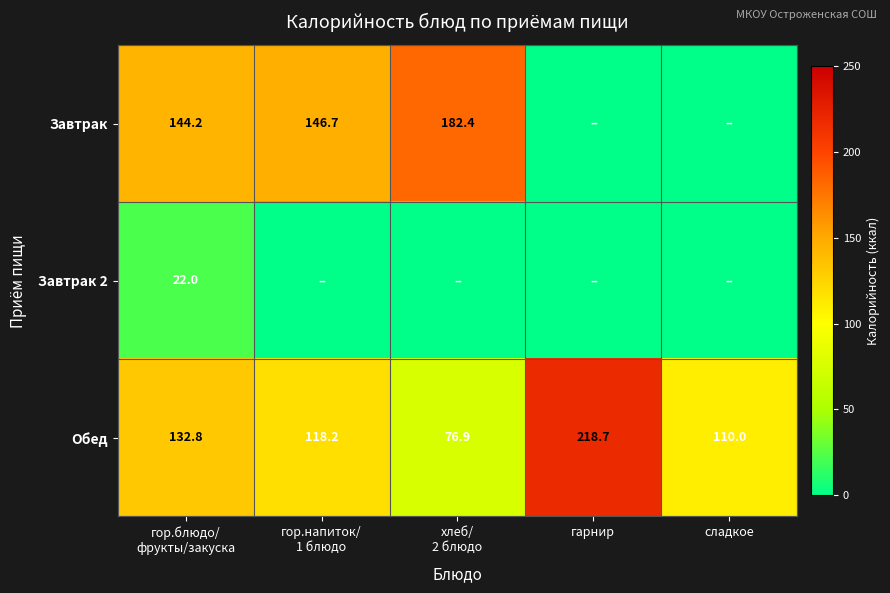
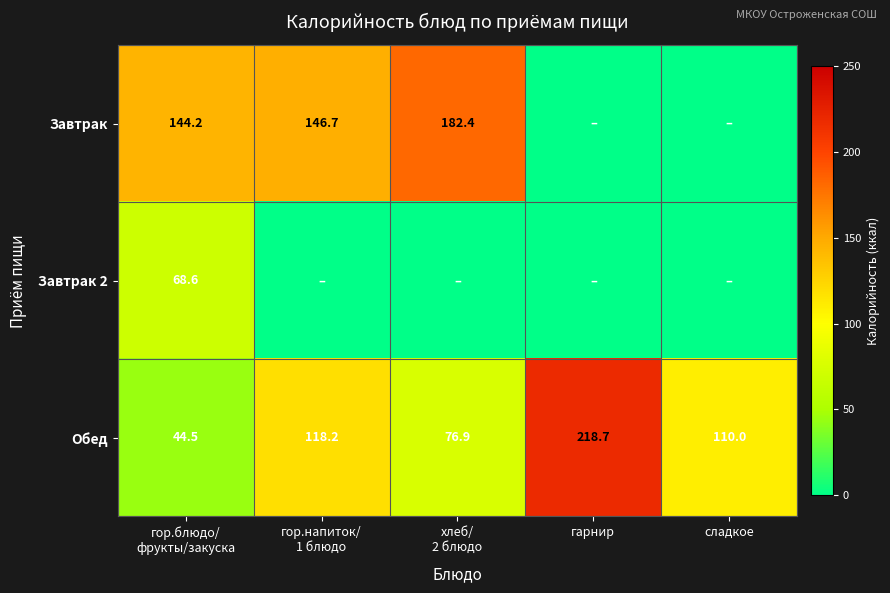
Завтрак 2, гор.блюдо/ фрукты/закуска: 22.0 -> 68.6
Обед, гор.блюдо/ фрукты/закуска: 132.8 -> 44.5
